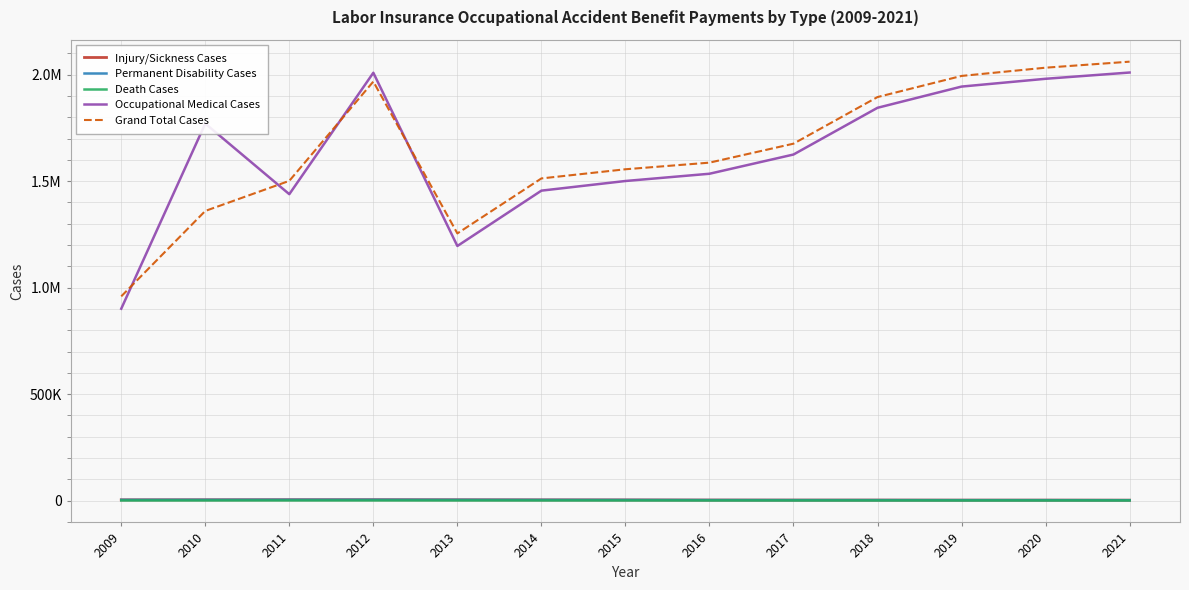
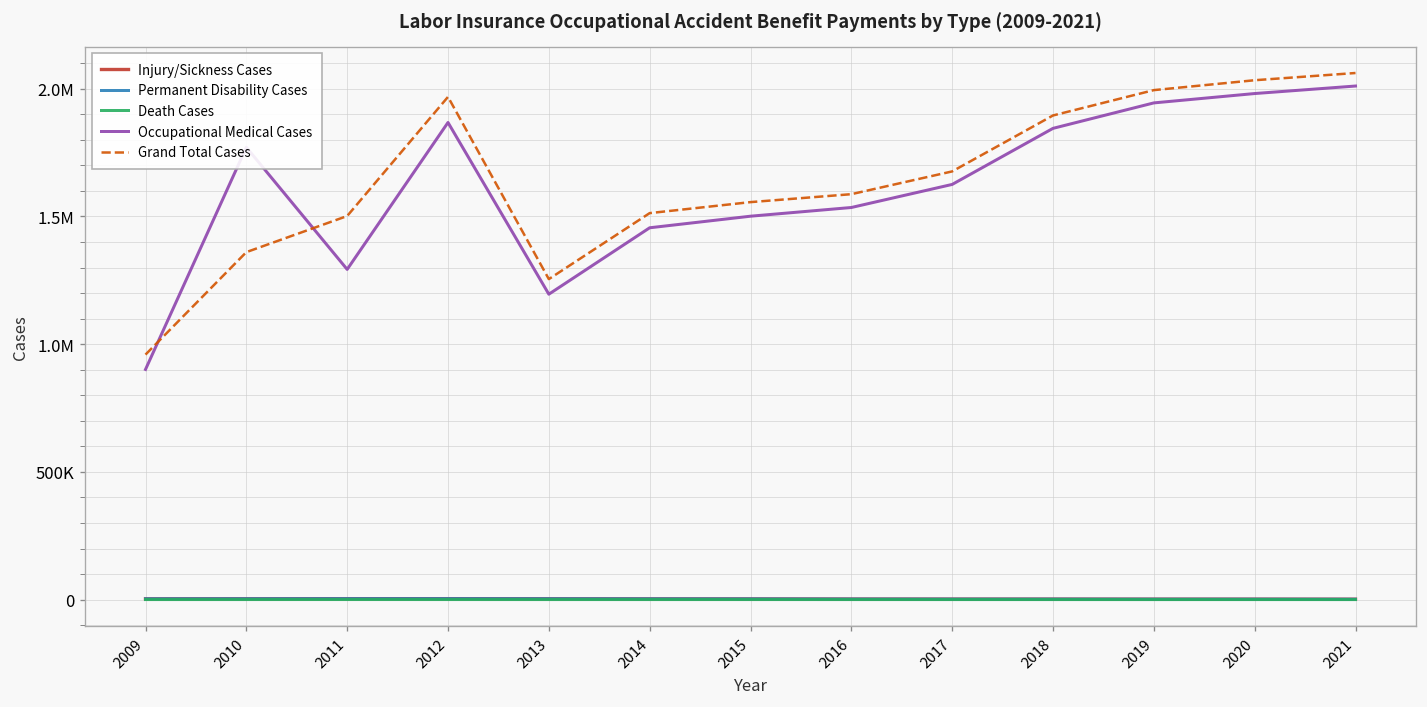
Occupational Medical Cases, 2011: 1440000 -> 1290000
Occupational Medical Cases, 2012: 2010000 -> 1870000
